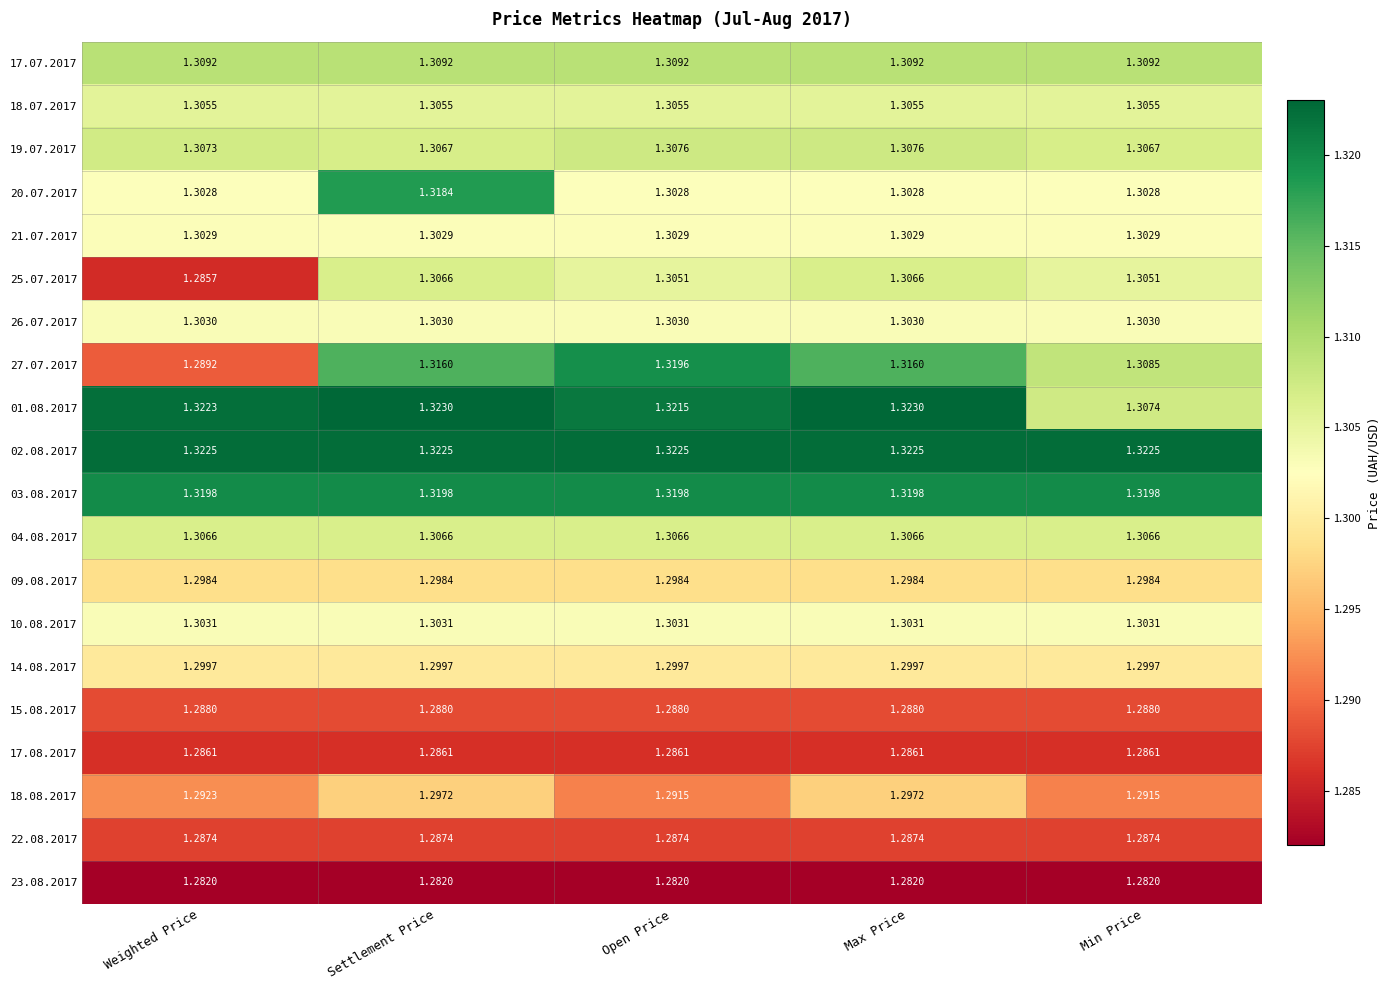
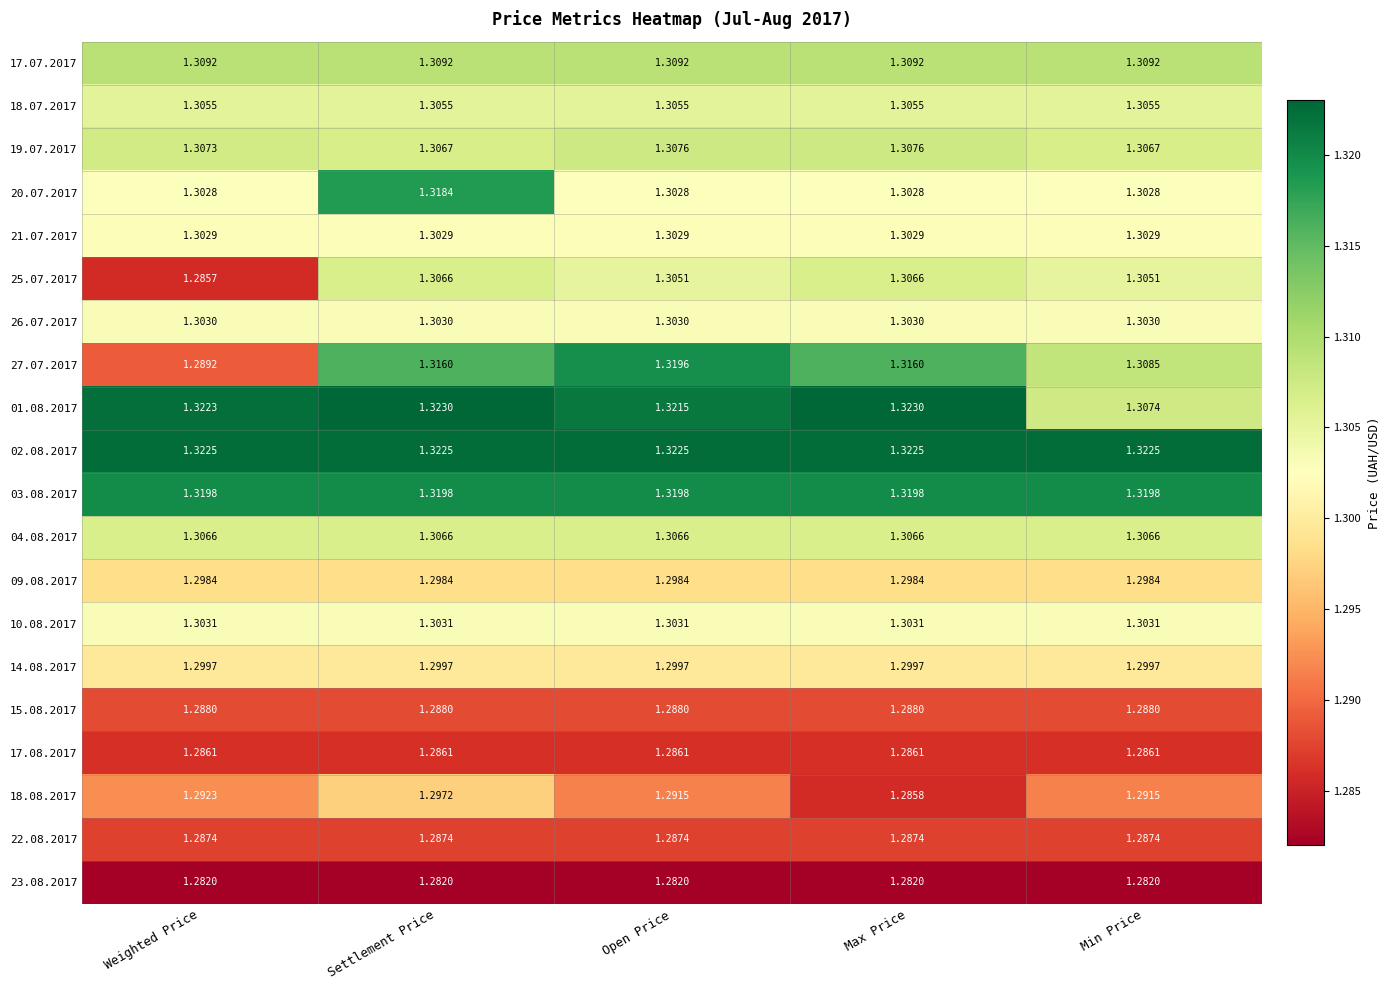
18.08.2017, Max Price: 1.2972 -> 1.2858
